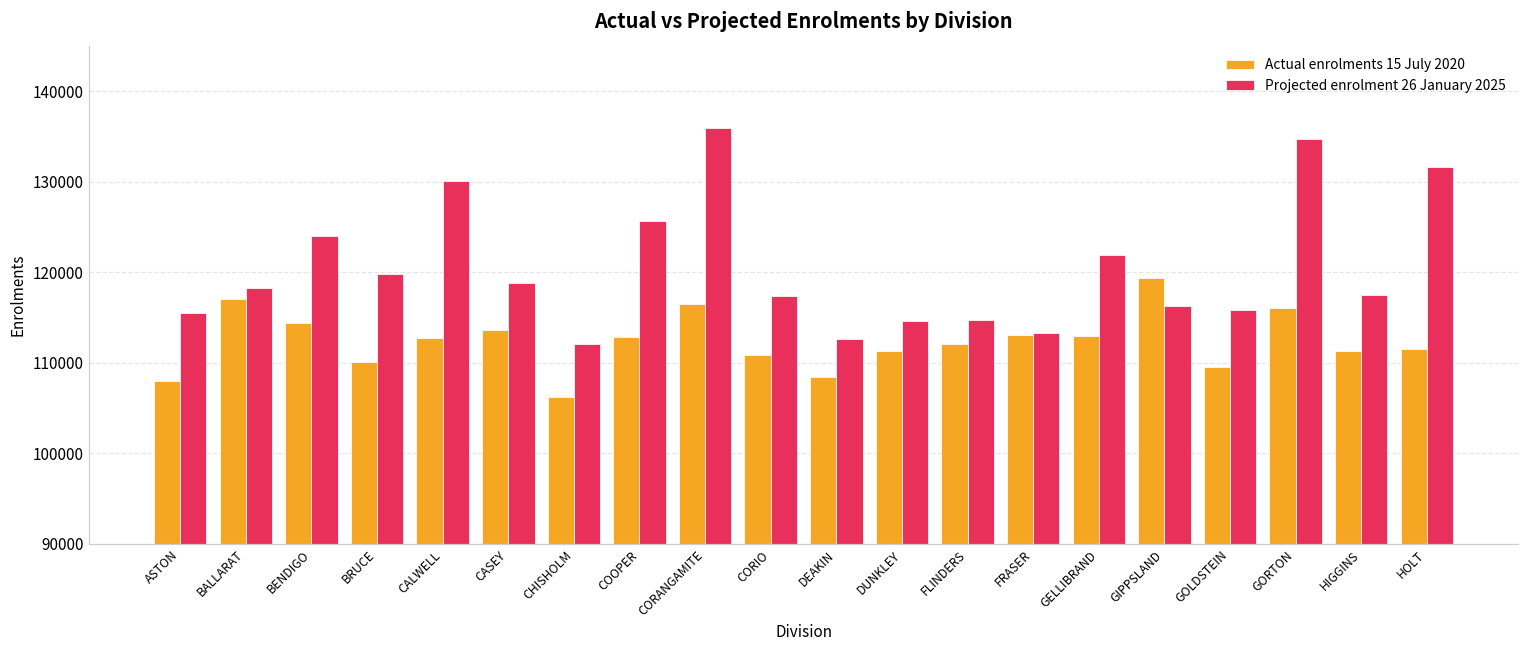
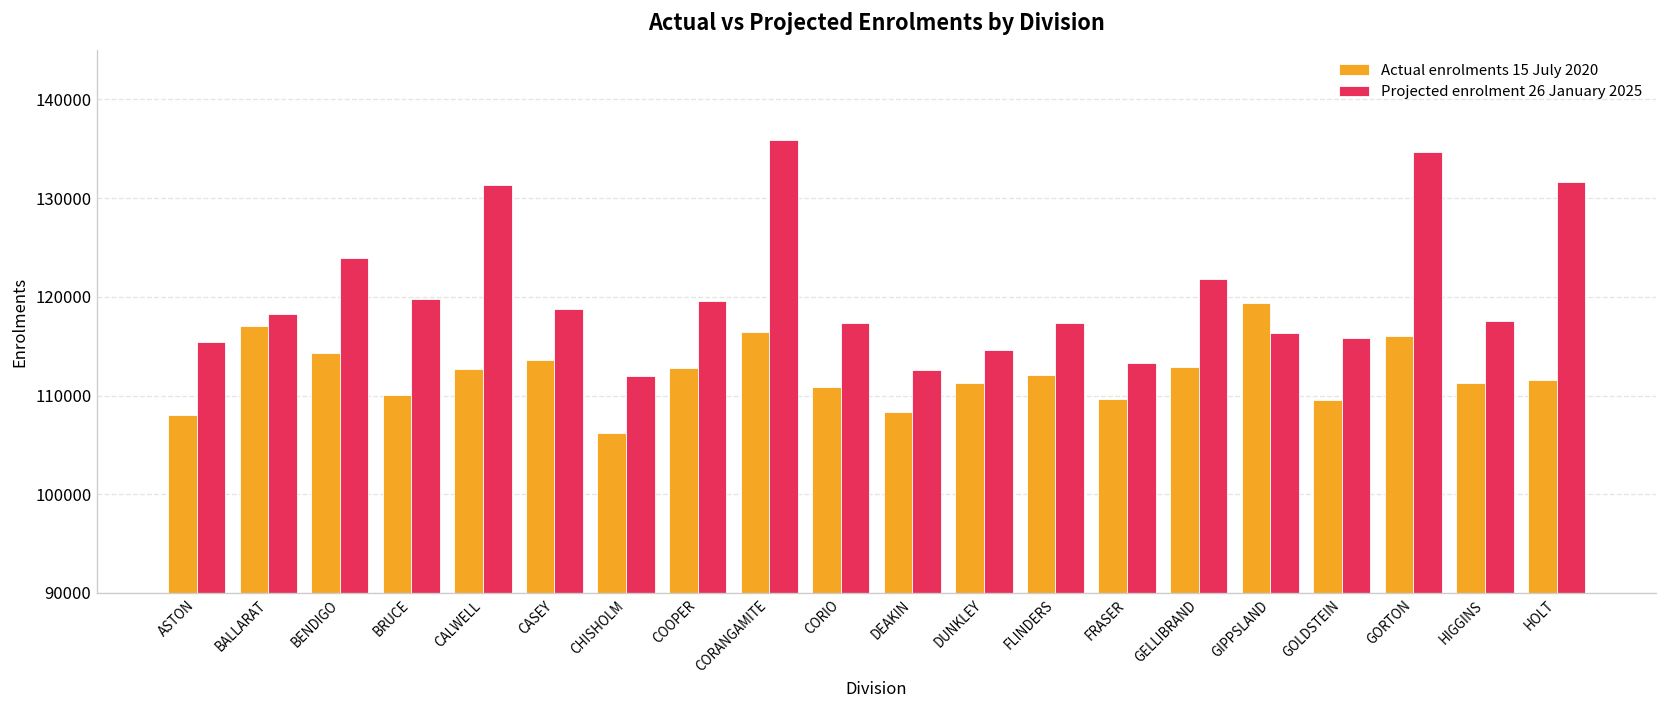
Projected enrolment 26 January 2025, CALWELL: 130000 -> 131000
Projected enrolment 26 January 2025, COOPER: 126000 -> 120000
Projected enrolment 26 January 2025, FLINDERS: 115000 -> 117000
Actual enrolments 15 July 2020, FRASER: 113000 -> 110000
